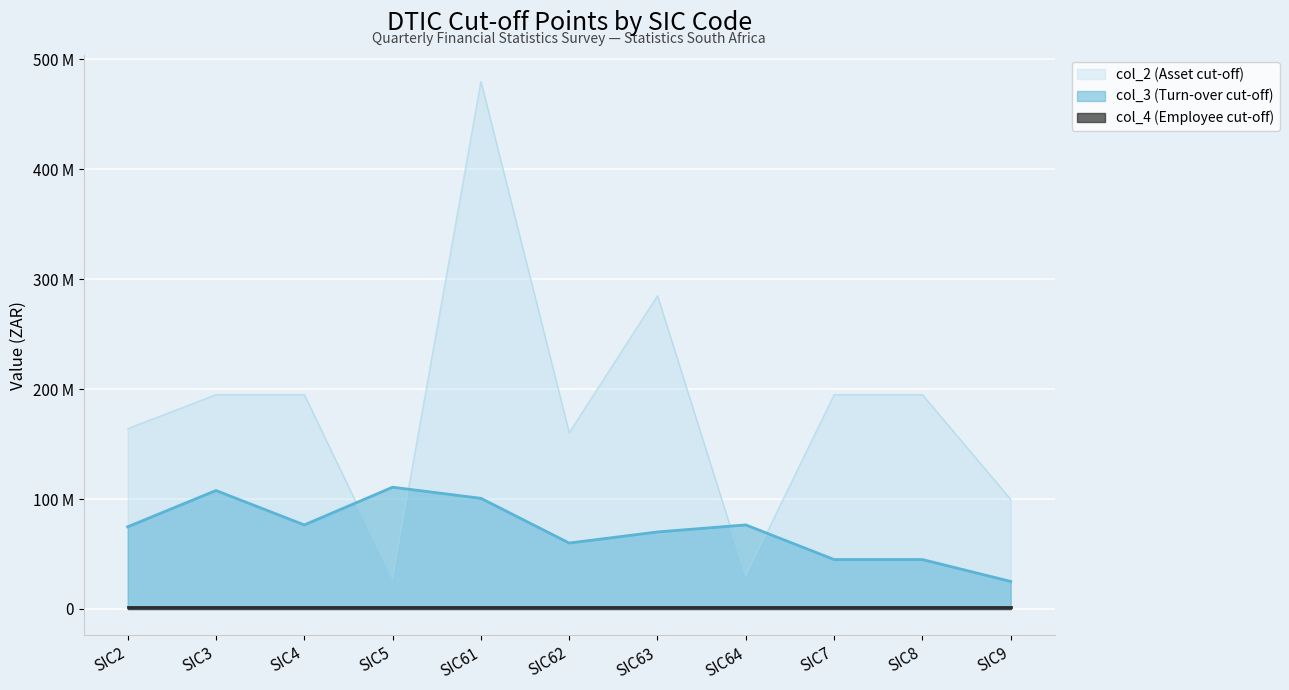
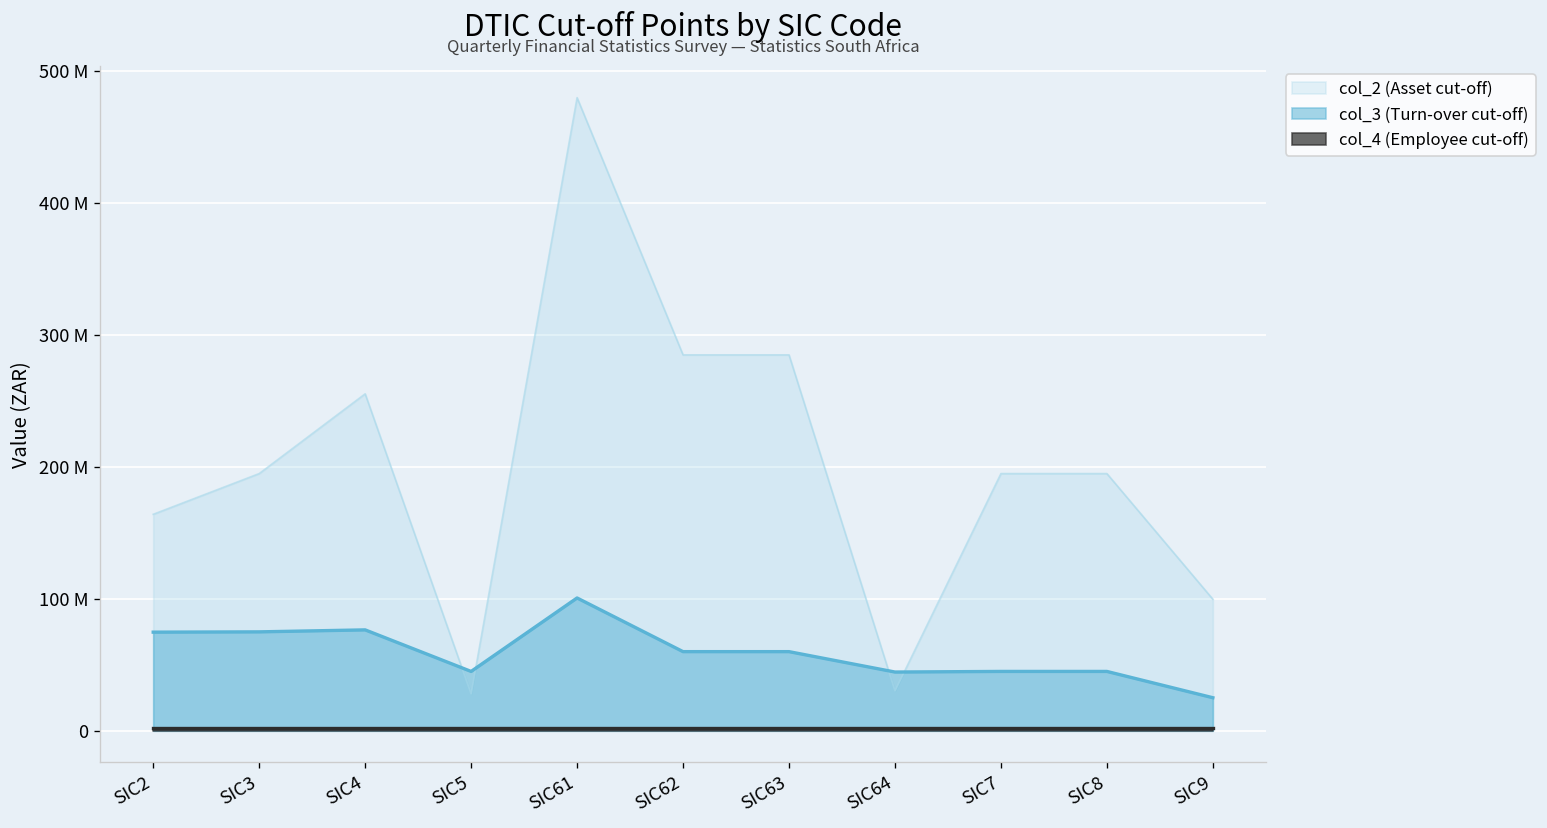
col_3 (Turn­over cut-off), SIC3: 108000000 -> 75000000
col_2 (Asset cut-off), SIC4: 195000000 -> 255000000
col_3 (Turn­over cut-off), SIC5: 111000000 -> 45000000
col_2 (Asset cut-off), SIC62: 160000000 -> 285000000
col_3 (Turn­over cut-off), SIC63: 70000000 -> 60000000
col_3 (Turn­over cut-off), SIC64: 77000000 -> 45000000
